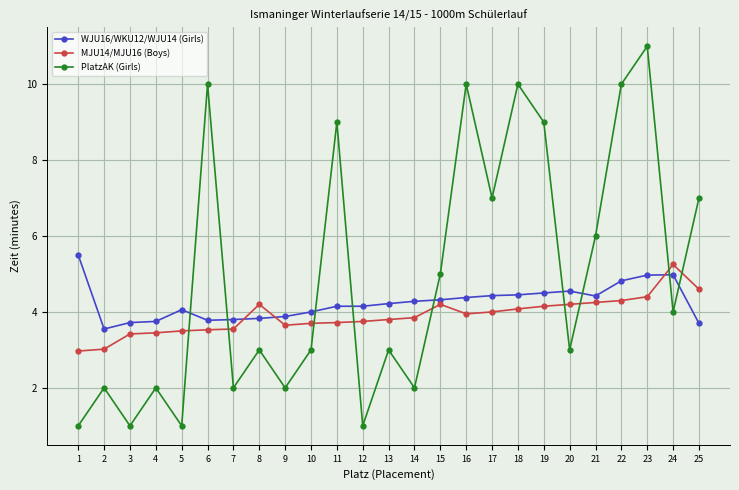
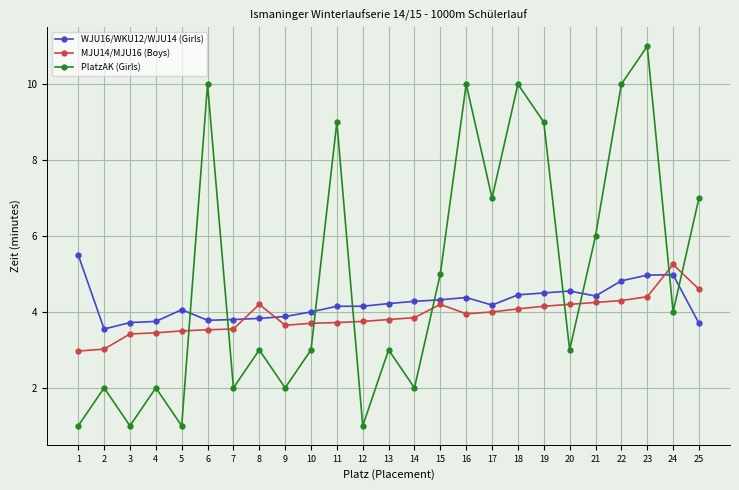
WJU16/WKU12/WJU14 (Girls), 17: 4.4 -> 4.2
